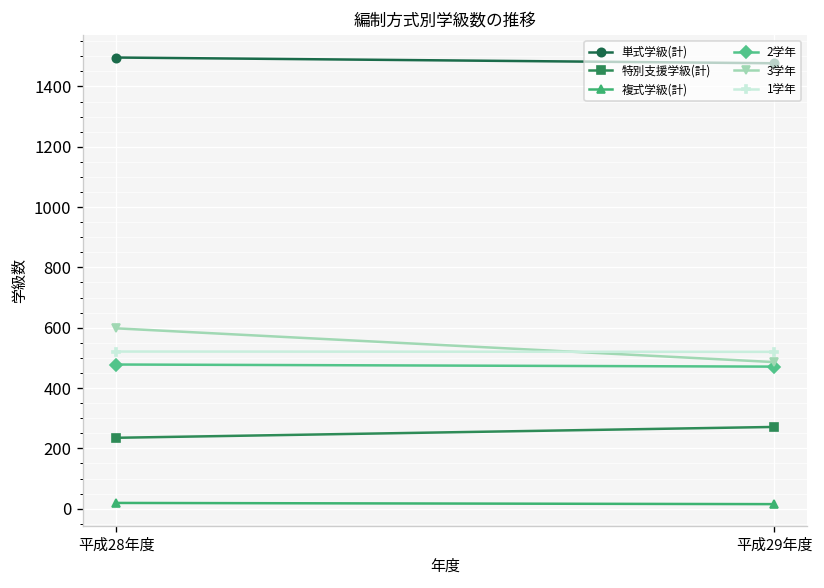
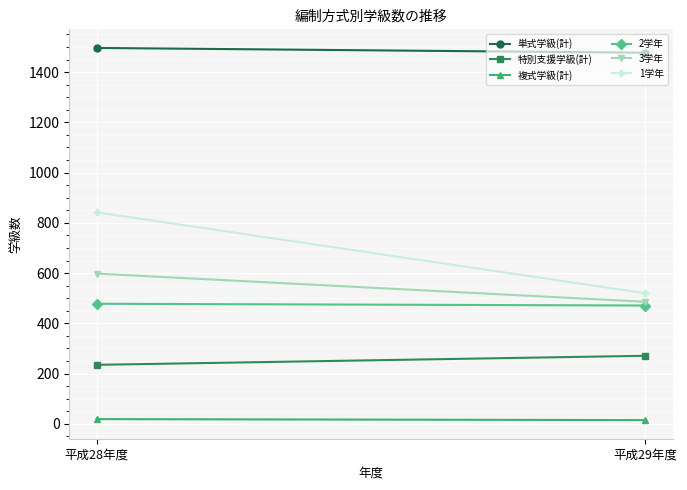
1学年, 平成28年度: 520 -> 840
